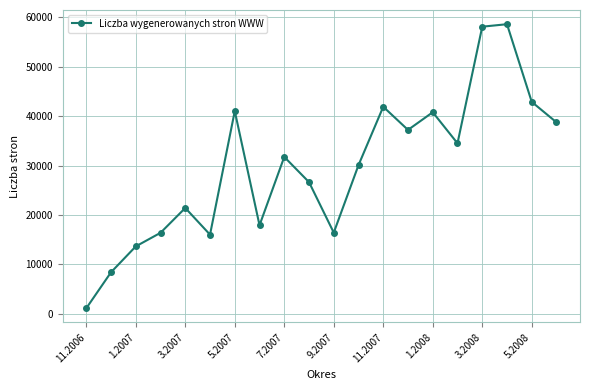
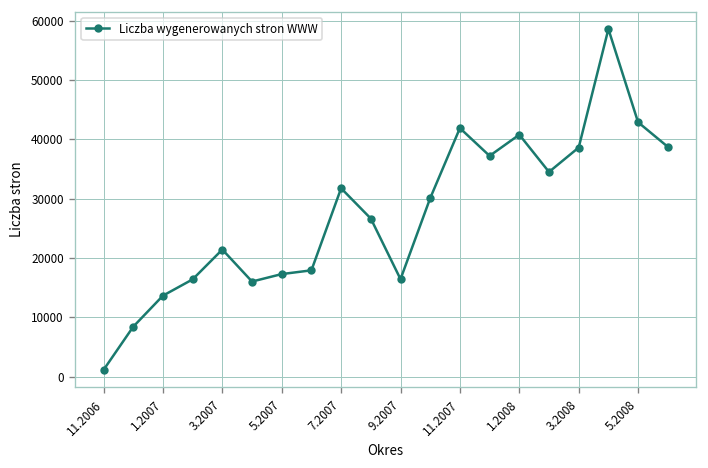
5.2007: 41000 -> 17000
3.2008: 58000 -> 39000
